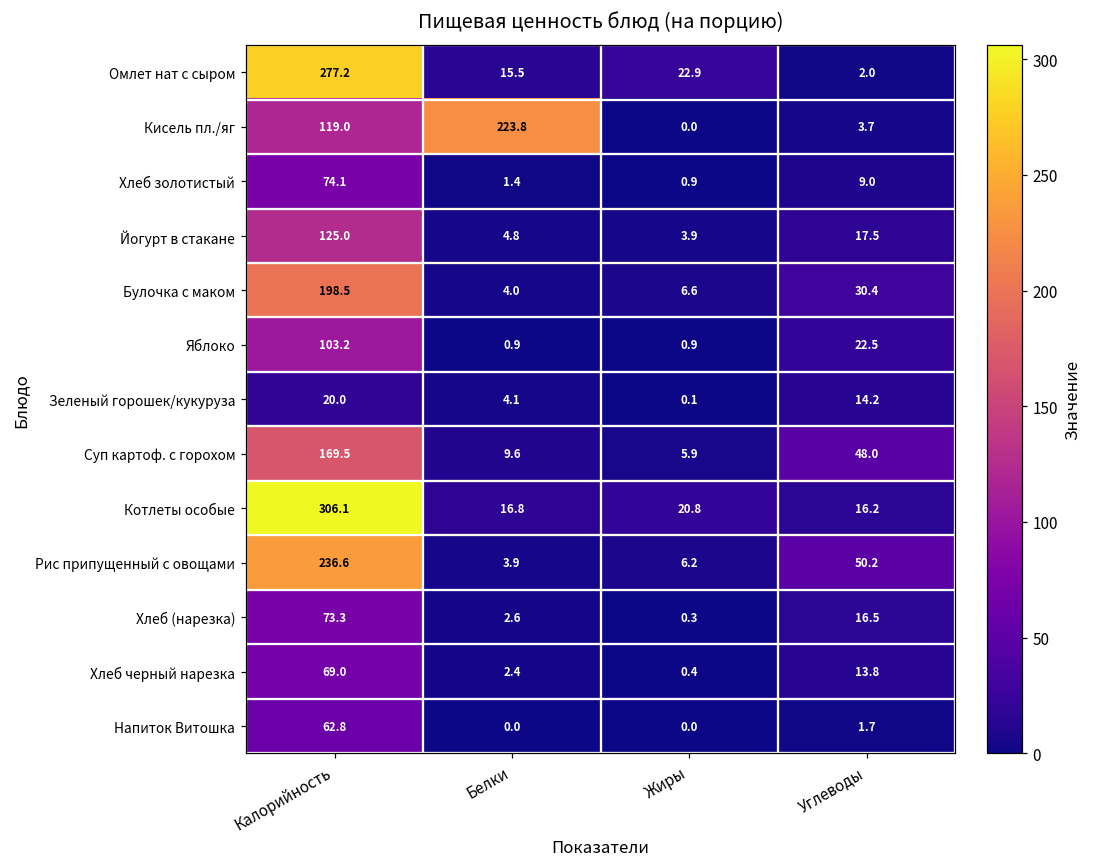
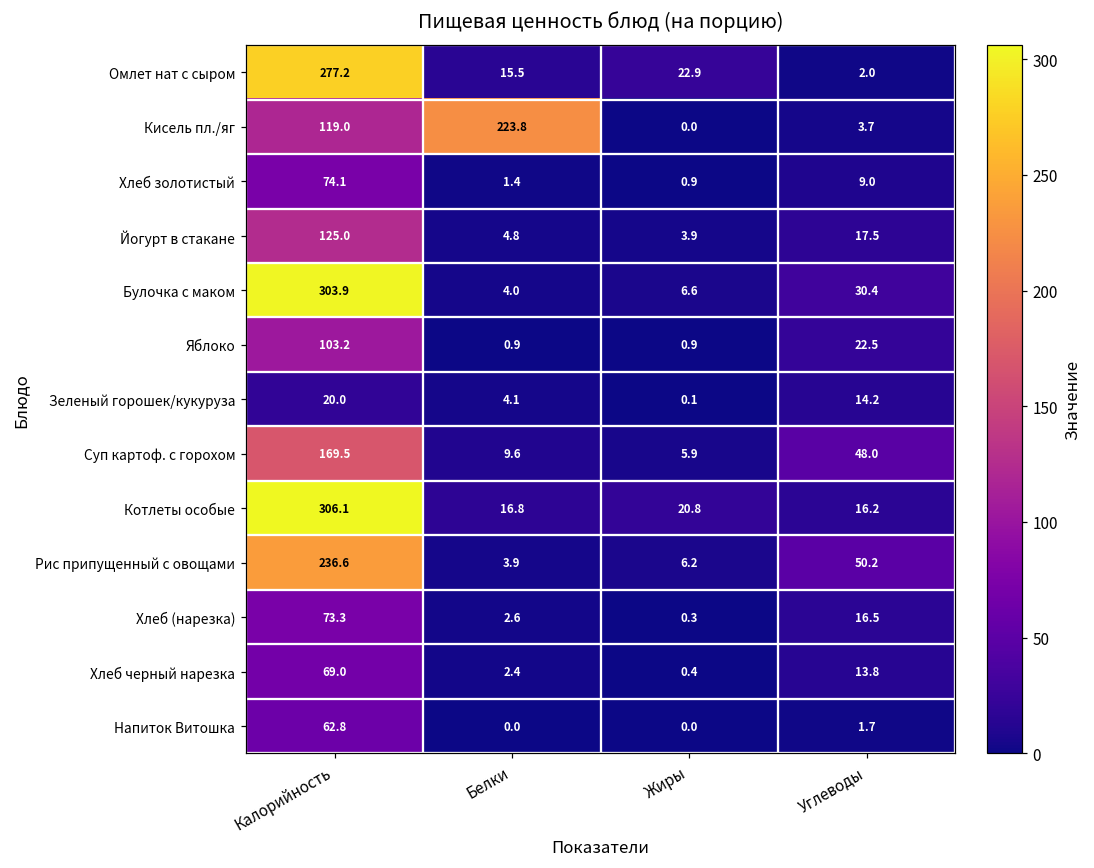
Булочка с маком, Калорийность: 198.5 -> 303.9
